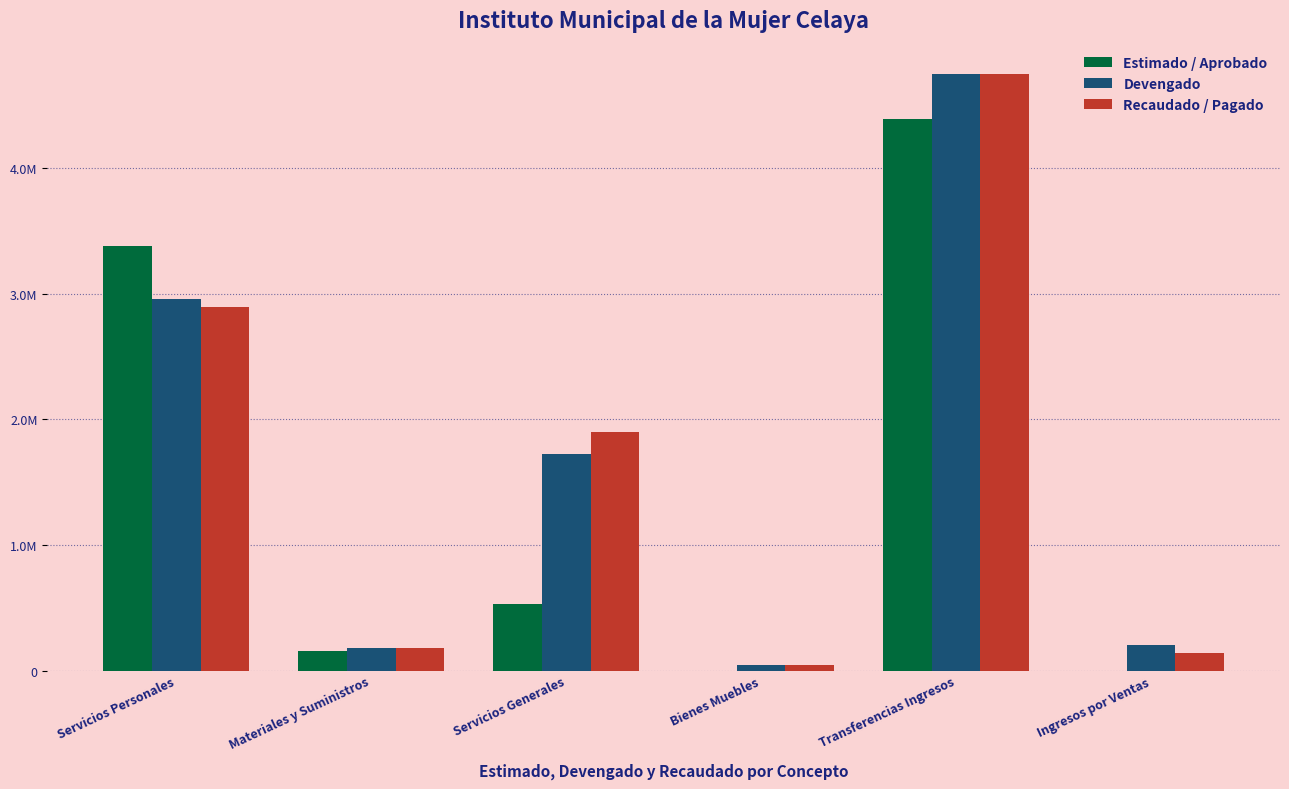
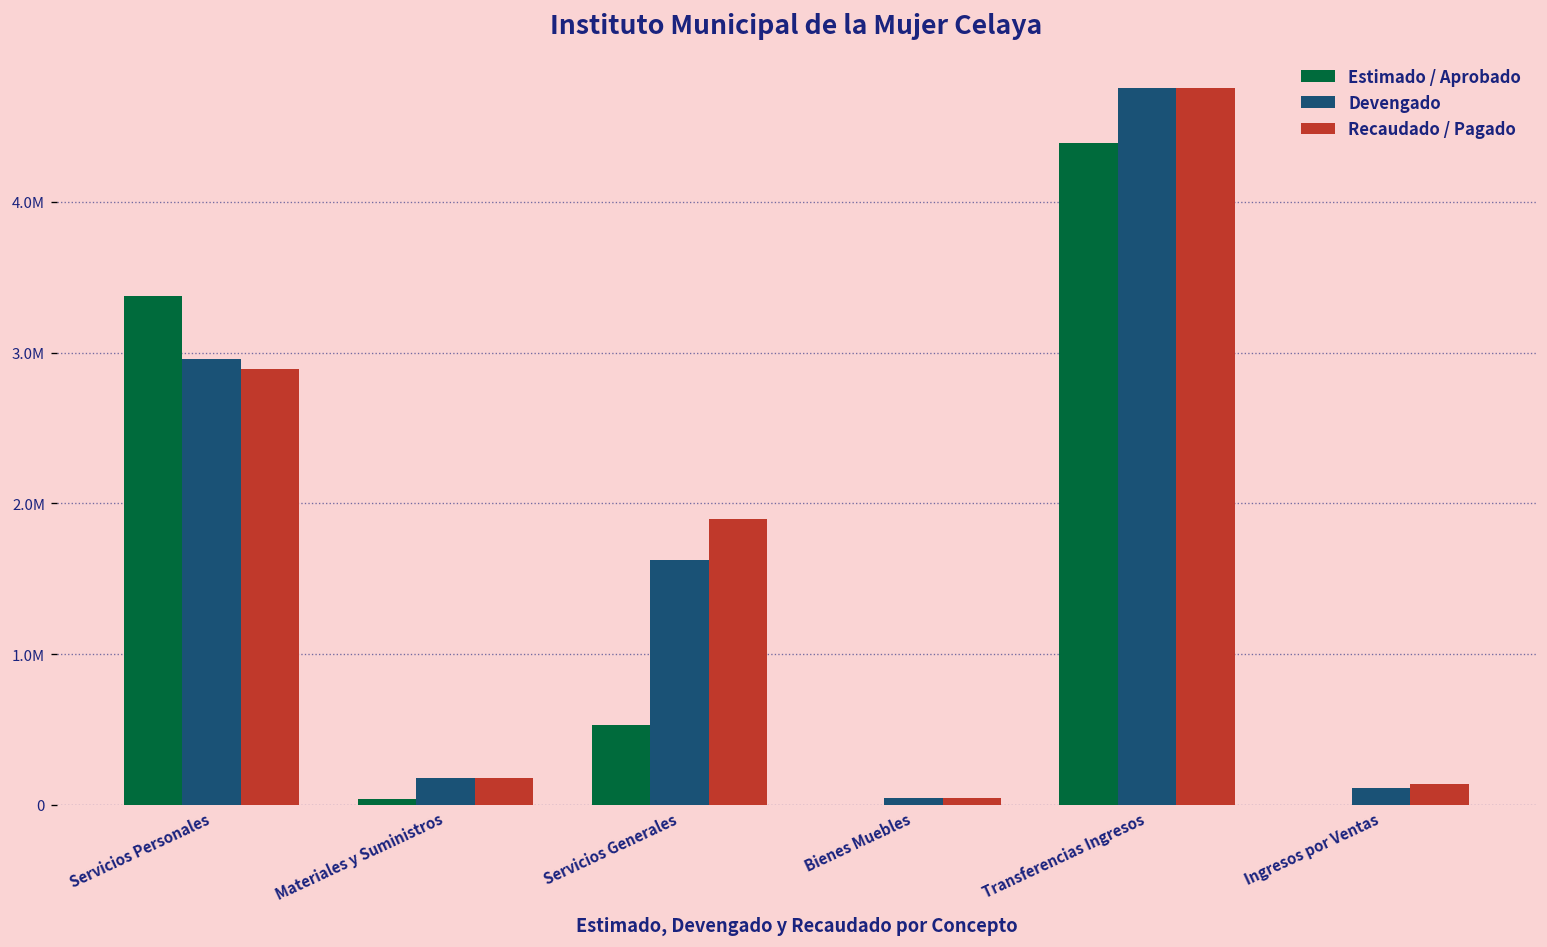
Estimado / Aprobado, Materiales y Suministros: 150000 -> 40000
Devengado, Servicios Generales: 1720000 -> 1620000
Devengado, Ingresos por Ventas: 200000 -> 110000
